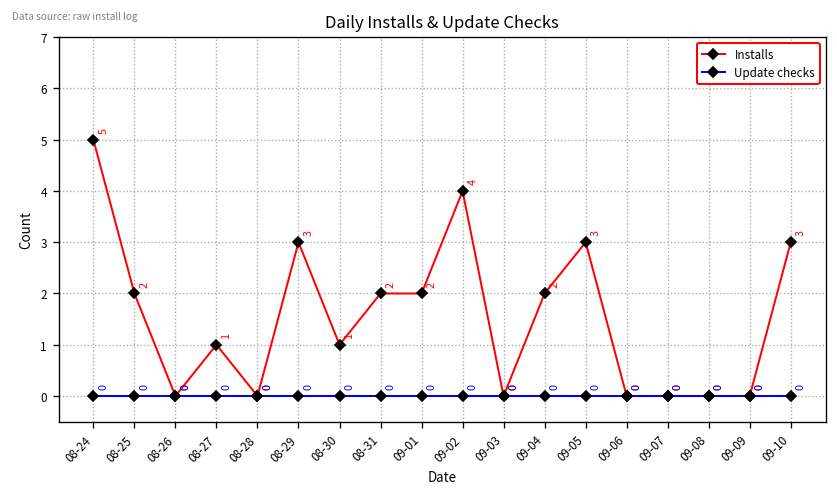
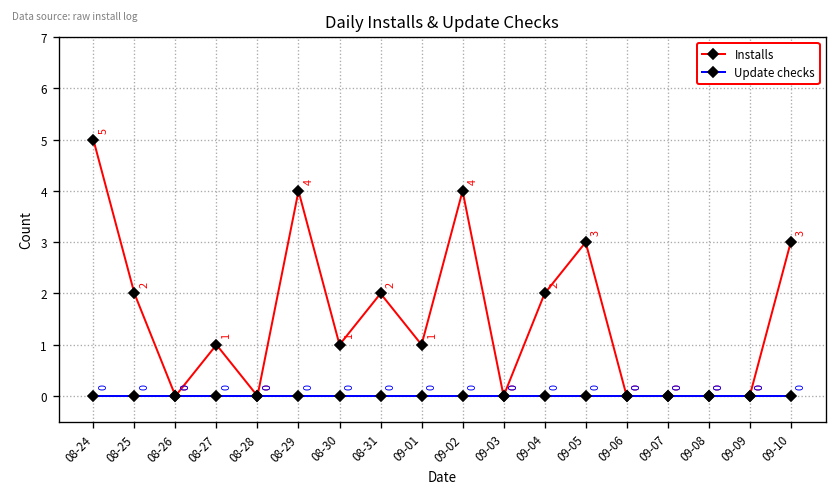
Installs, 08-29: 3 -> 4
Installs, 09-01: 2 -> 1
